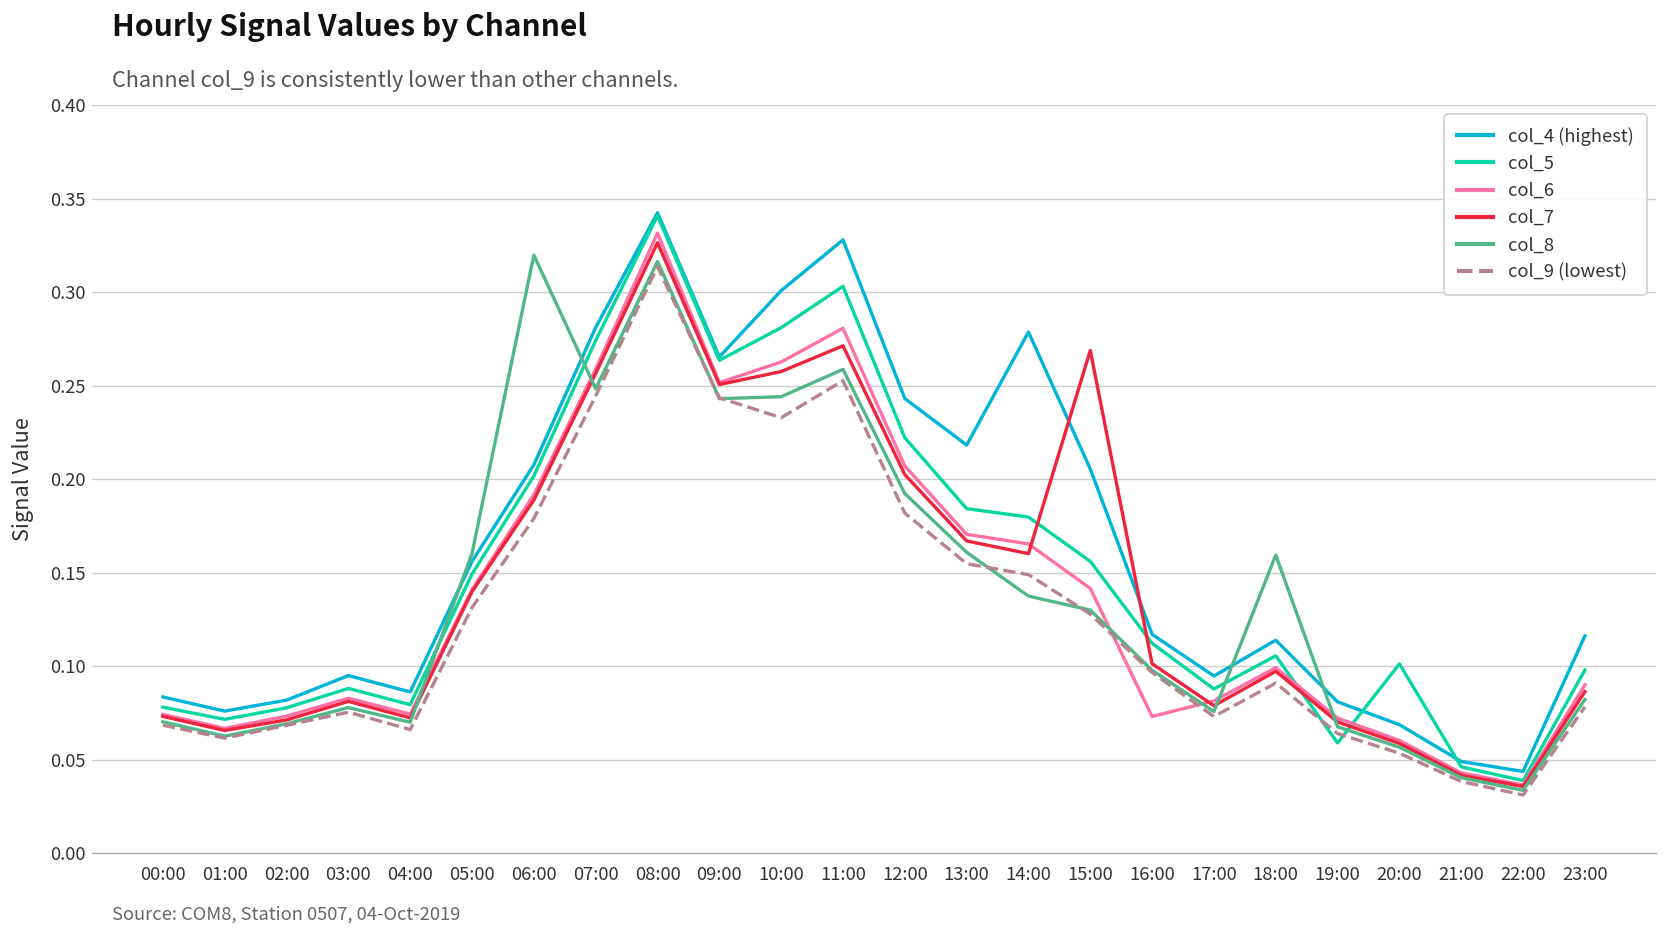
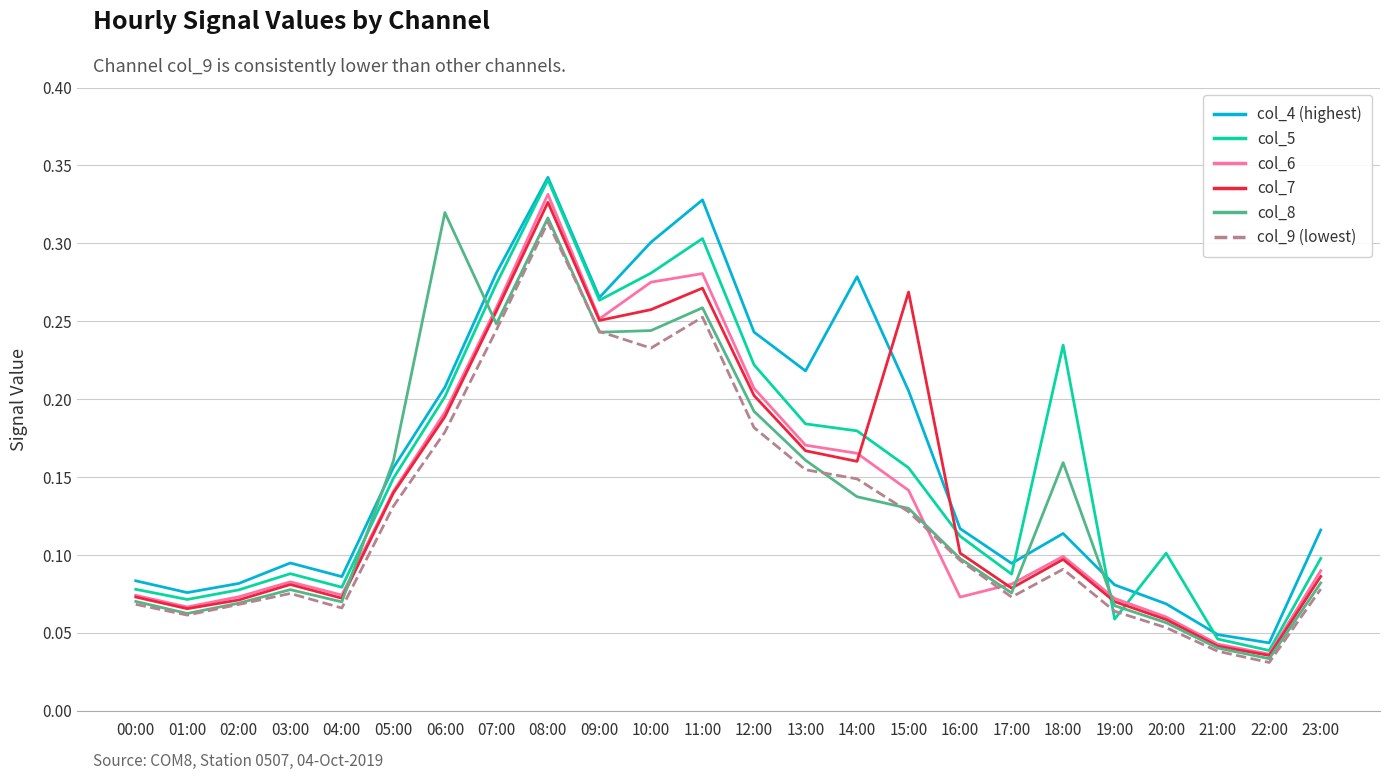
col_6, 10:00: 0.263 -> 0.275
col_5, 18:00: 0.105 -> 0.235
